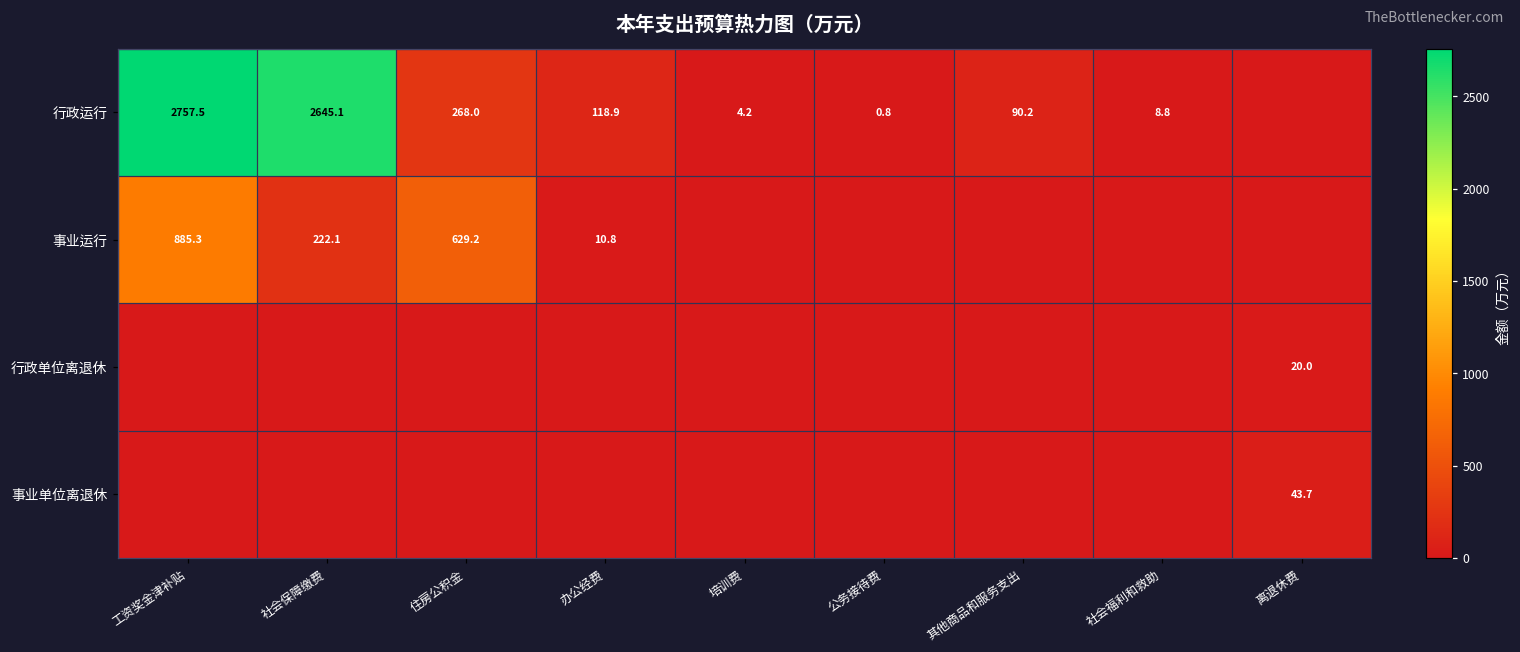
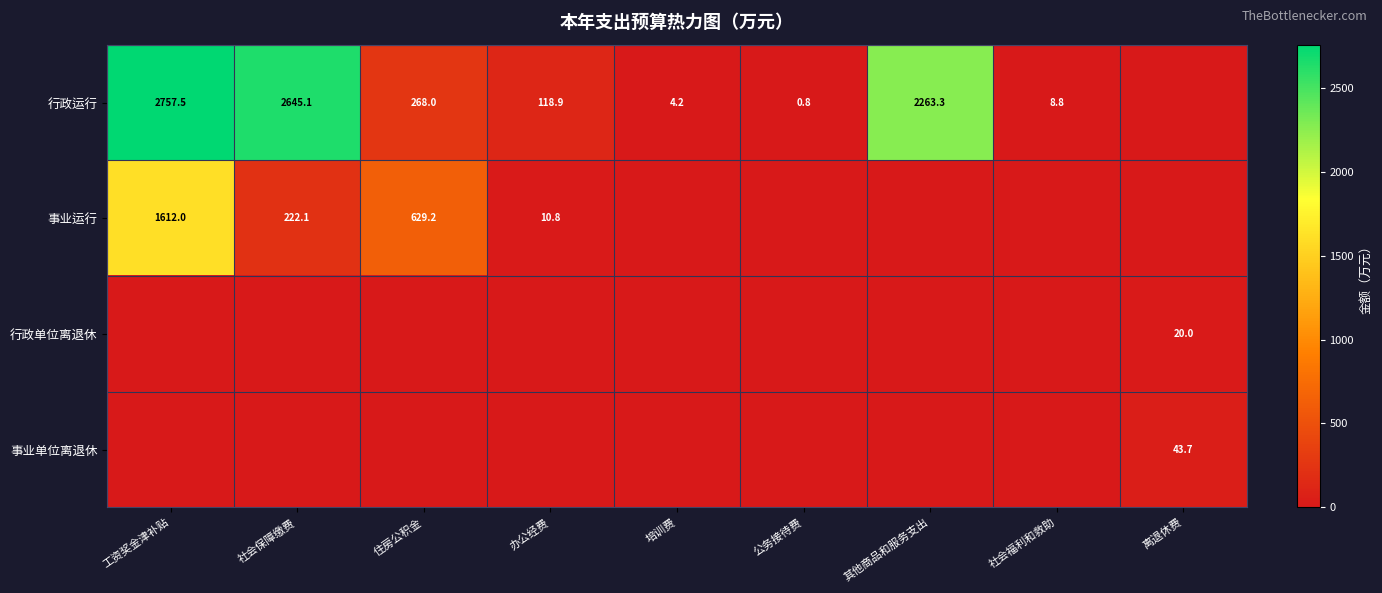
行政运行, 其他商品和服务支出: 90.2 -> 2263.3
事业运行, 工资奖金津补贴: 885.3 -> 1612.0
